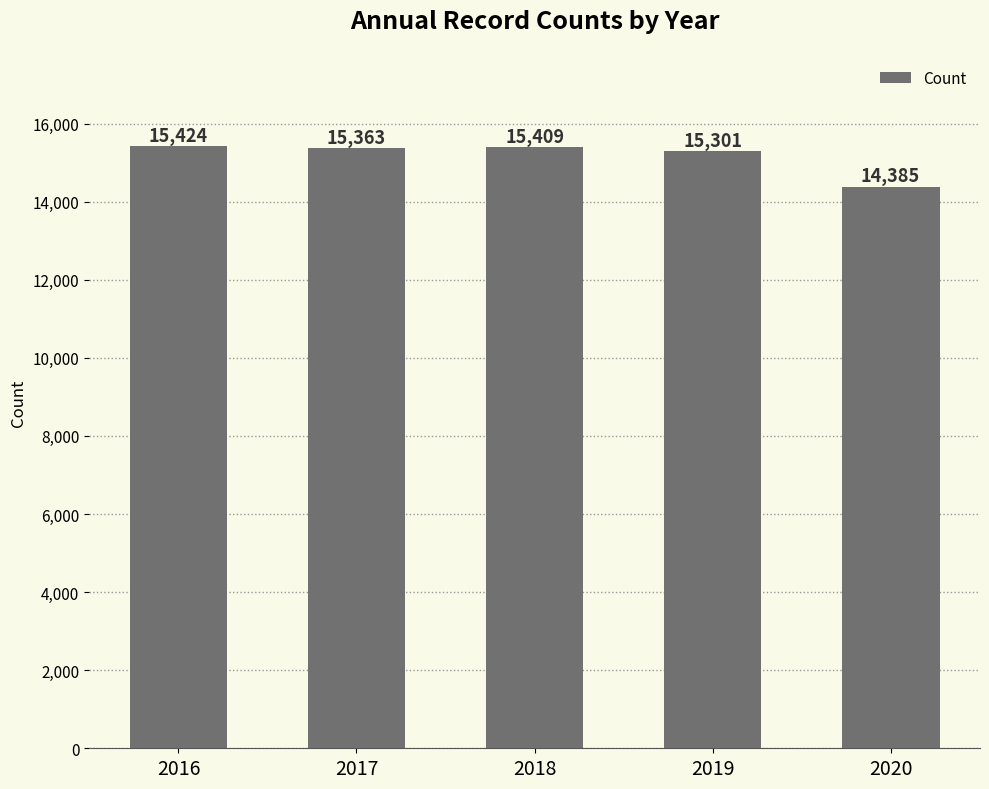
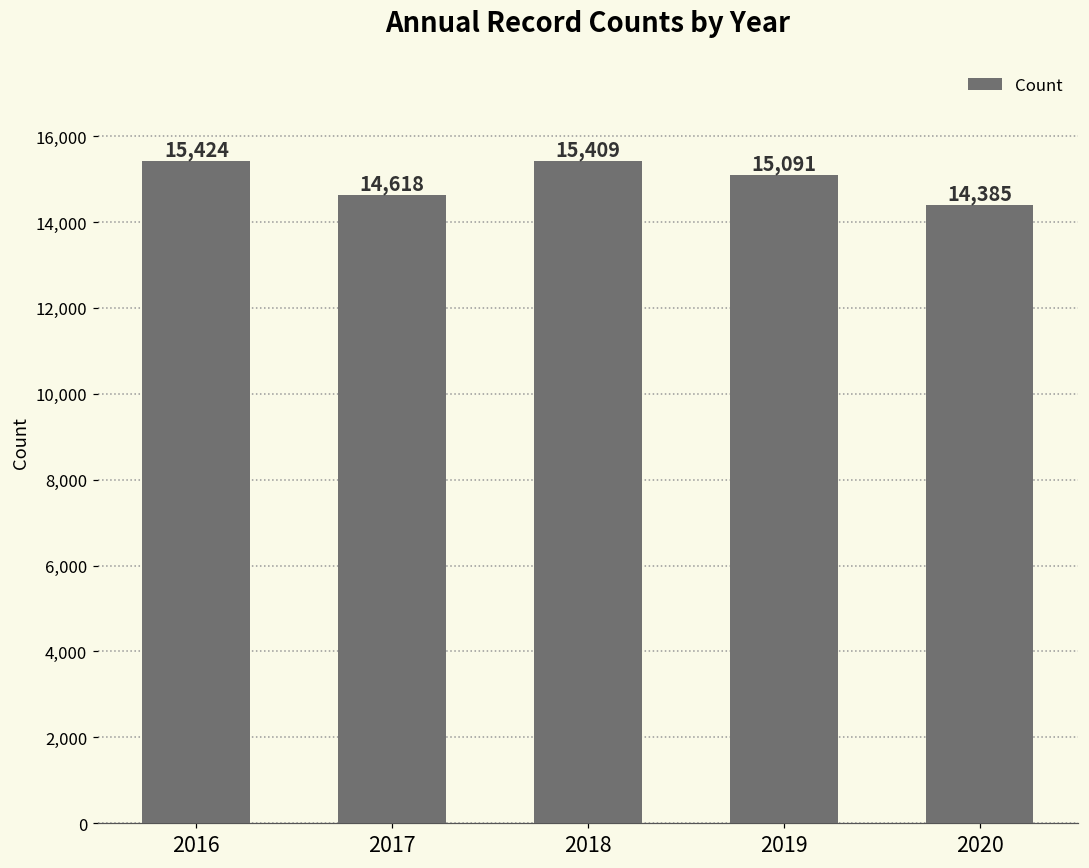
2017: 15,363 -> 14,618
2019: 15,301 -> 15,091
